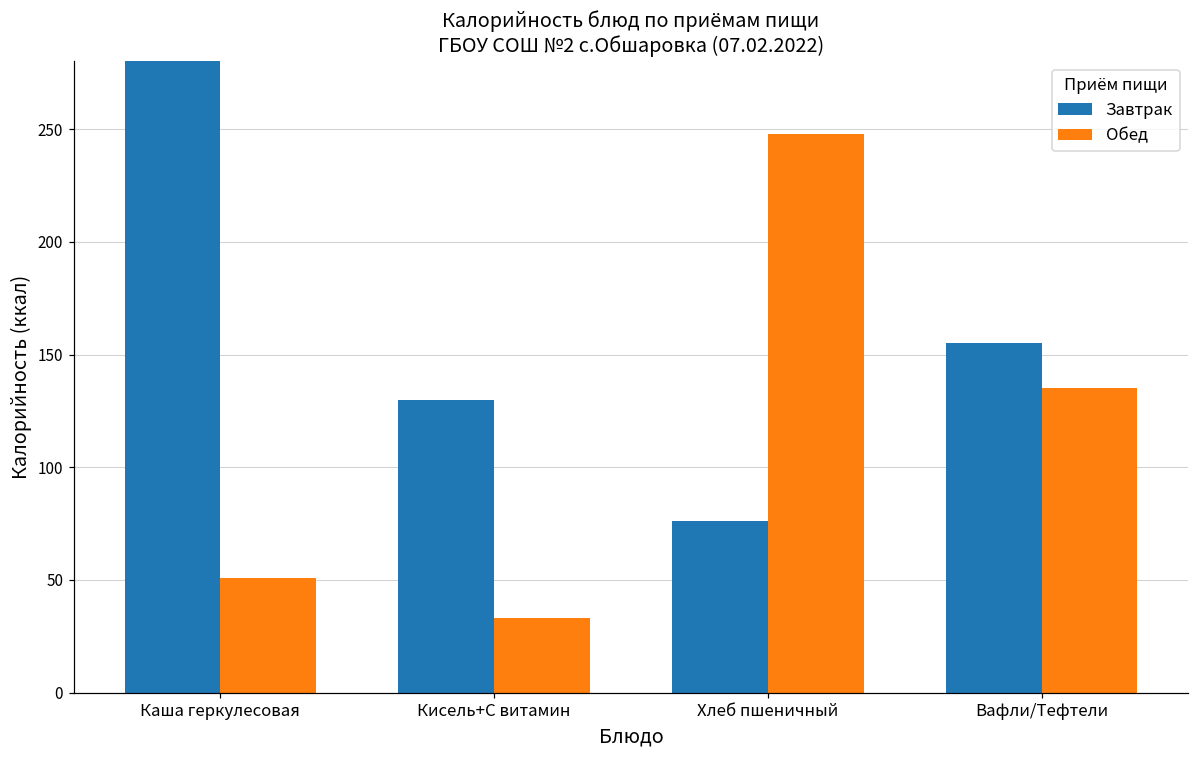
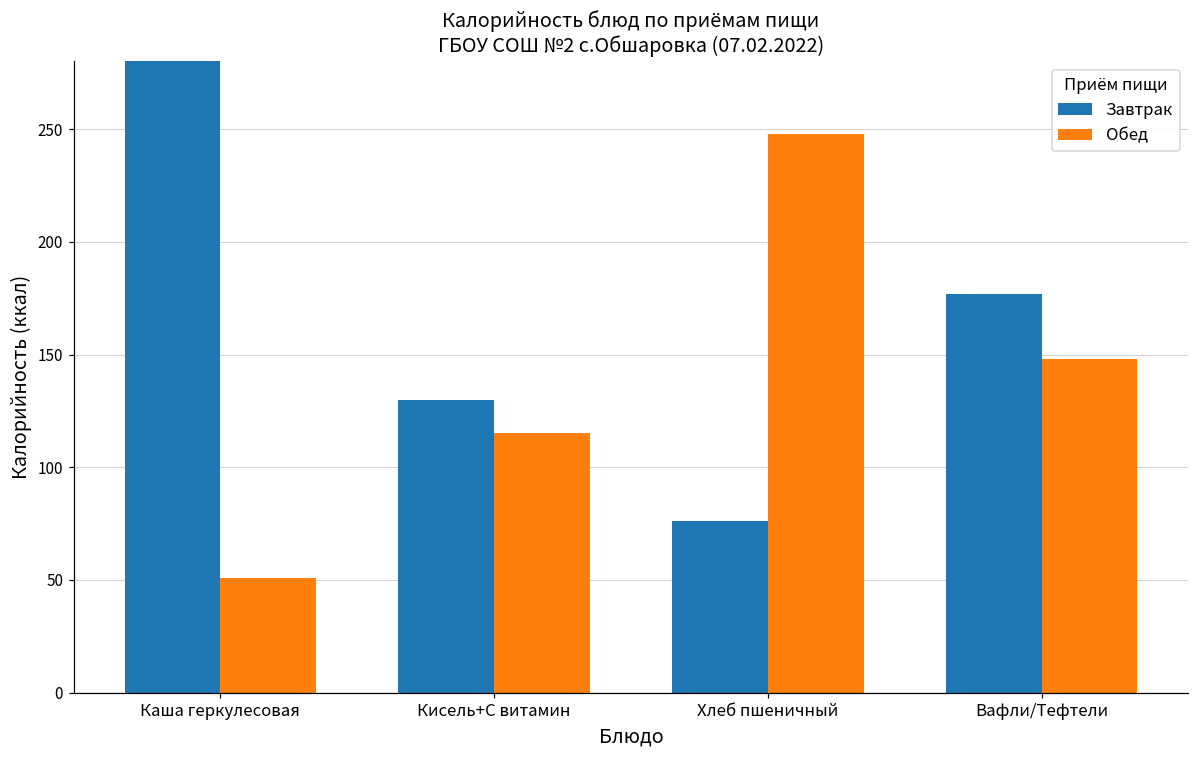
Обед, Кисель+С витамин: 33 -> 115
Завтрак, Вафли/Тефтели: 155 -> 177
Обед, Вафли/Тефтели: 135 -> 148
